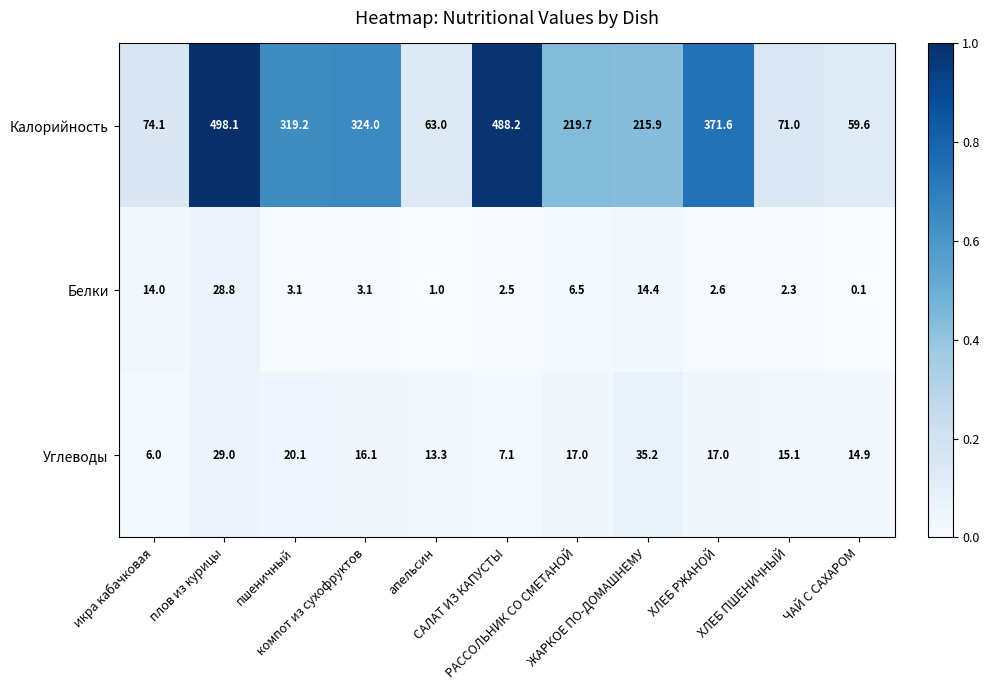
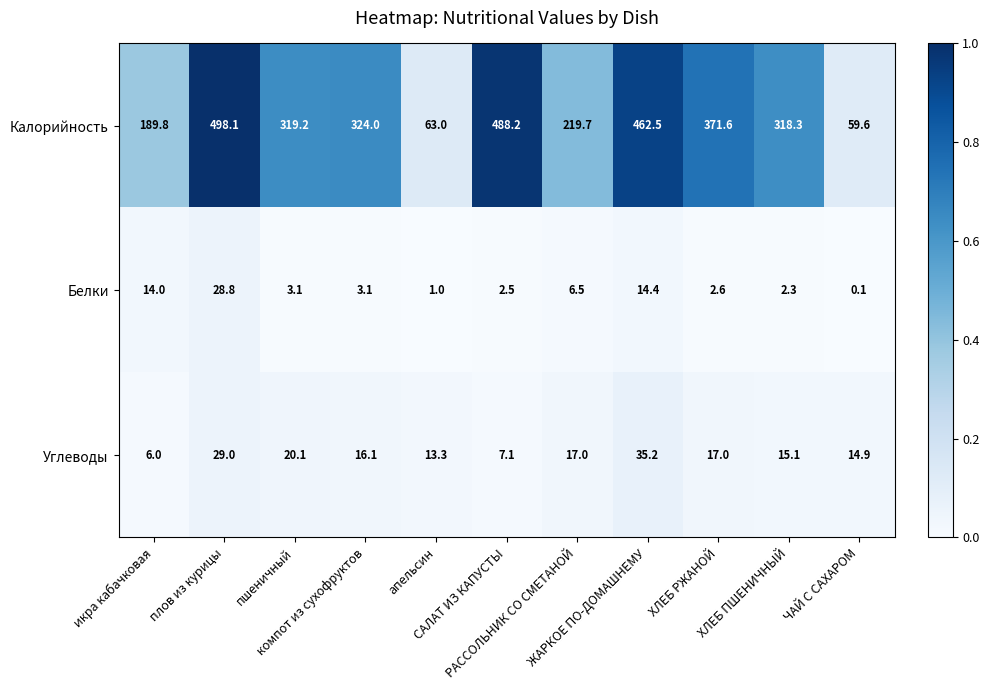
Калорийность, икра кабачковая: 74.1 -> 189.8
Калорийность, ЖАРКОЕ ПО-ДОМАШНЕМУ: 215.9 -> 462.5
Калорийность, ХЛЕБ ПШЕНИЧНЫЙ: 71.0 -> 318.3
